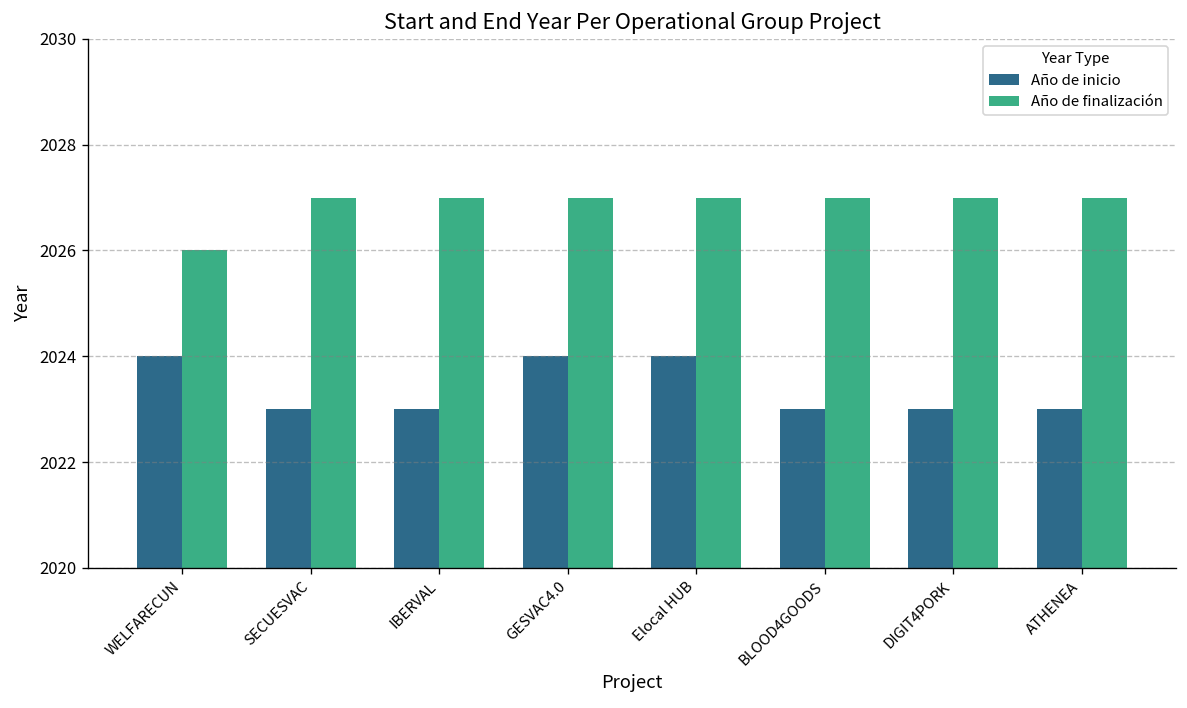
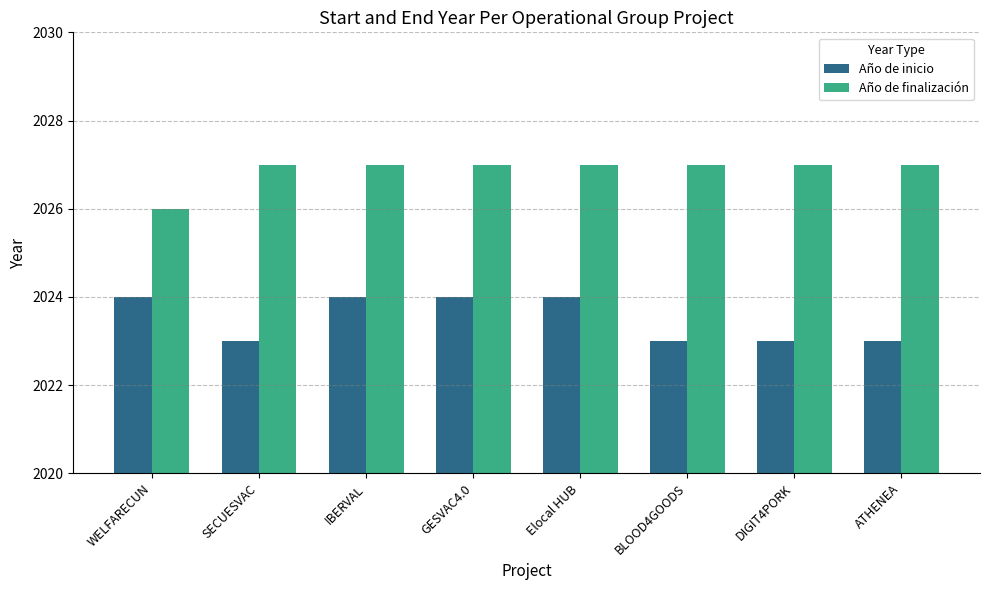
Año de inicio, IBERVAL: 2023 -> 2024
